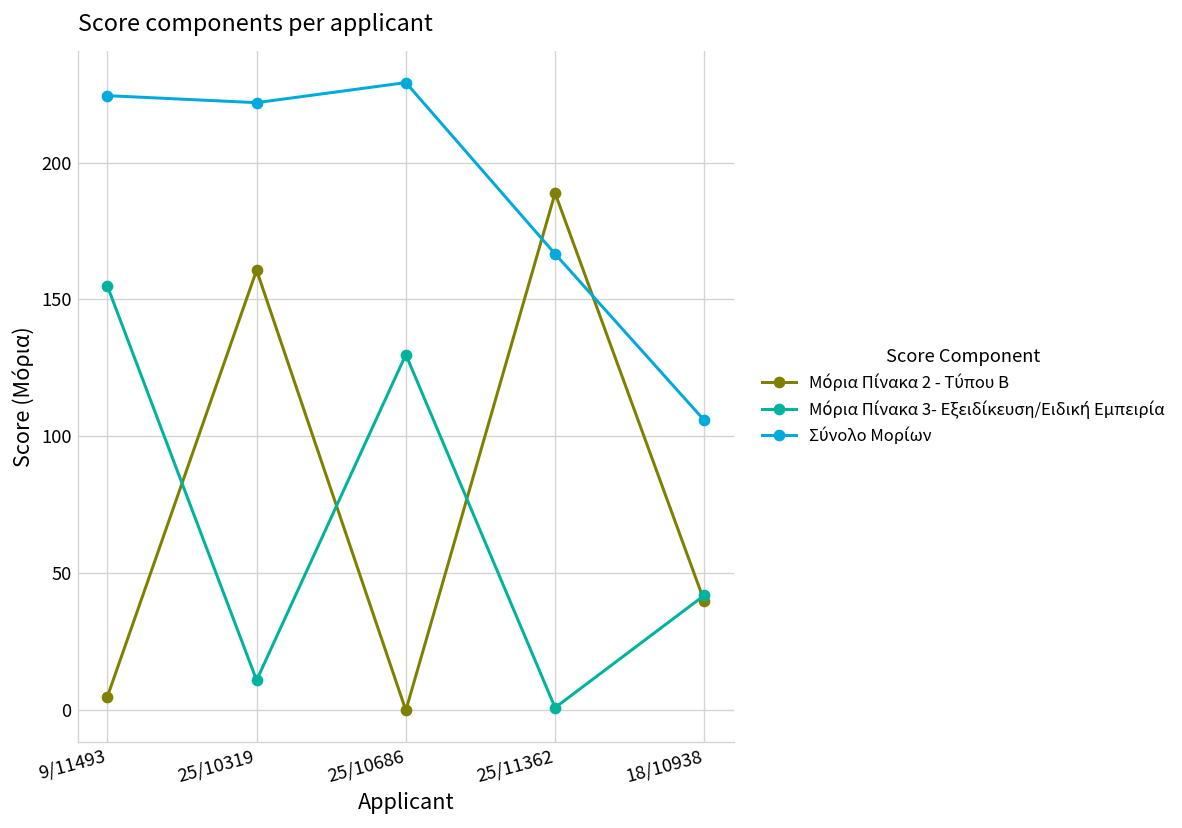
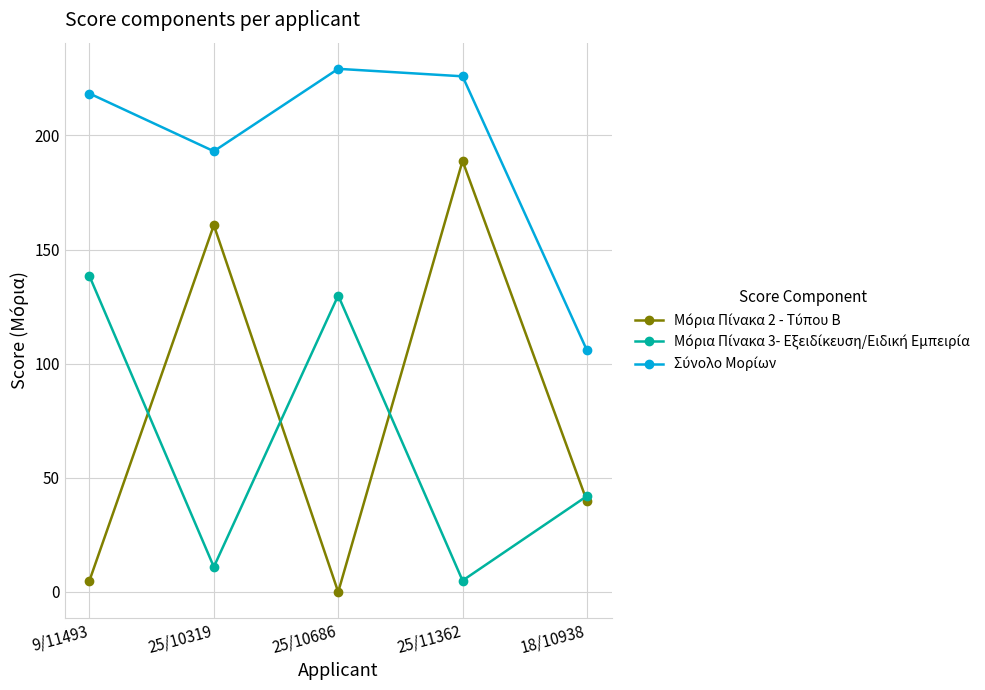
Μόρια Πίνακα 3- Εξειδίκευση/Ειδική Εμπειρία, 9/11493: 155 -> 138
Σύνολο Μορίων, 9/11493: 224 -> 218
Σύνολο Μορίων, 25/10319: 222 -> 193
Μόρια Πίνακα 3- Εξειδίκευση/Ειδική Εμπειρία, 25/11362: 1 -> 5
Σύνολο Μορίων, 25/11362: 167 -> 226
